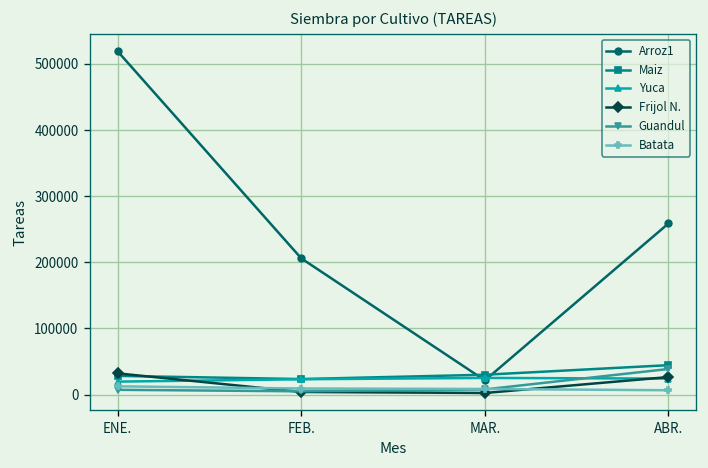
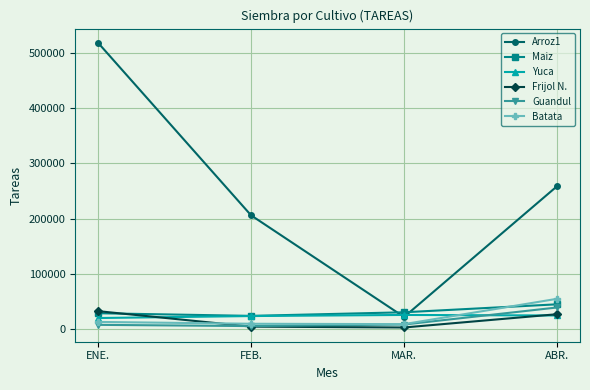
Batata, ABR.: 10000 -> 50000
